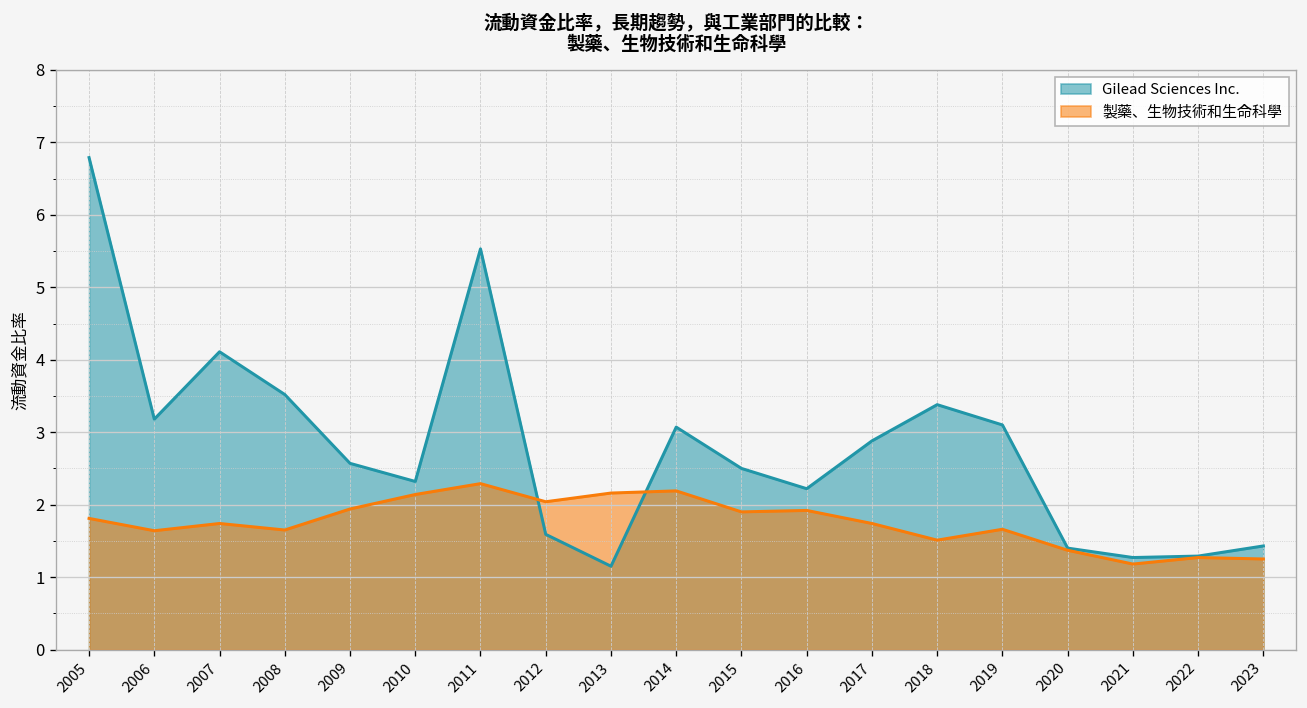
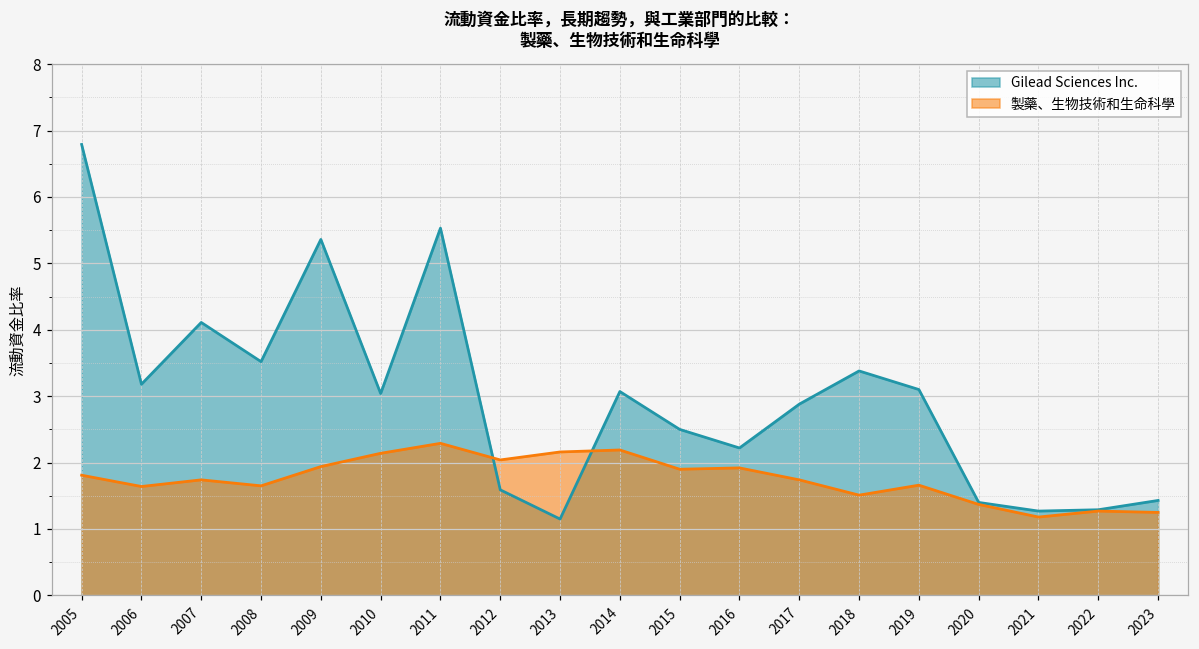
Gilead Sciences Inc., 2009: 2.6 -> 5.4
Gilead Sciences Inc., 2010: 2.3 -> 3.0
